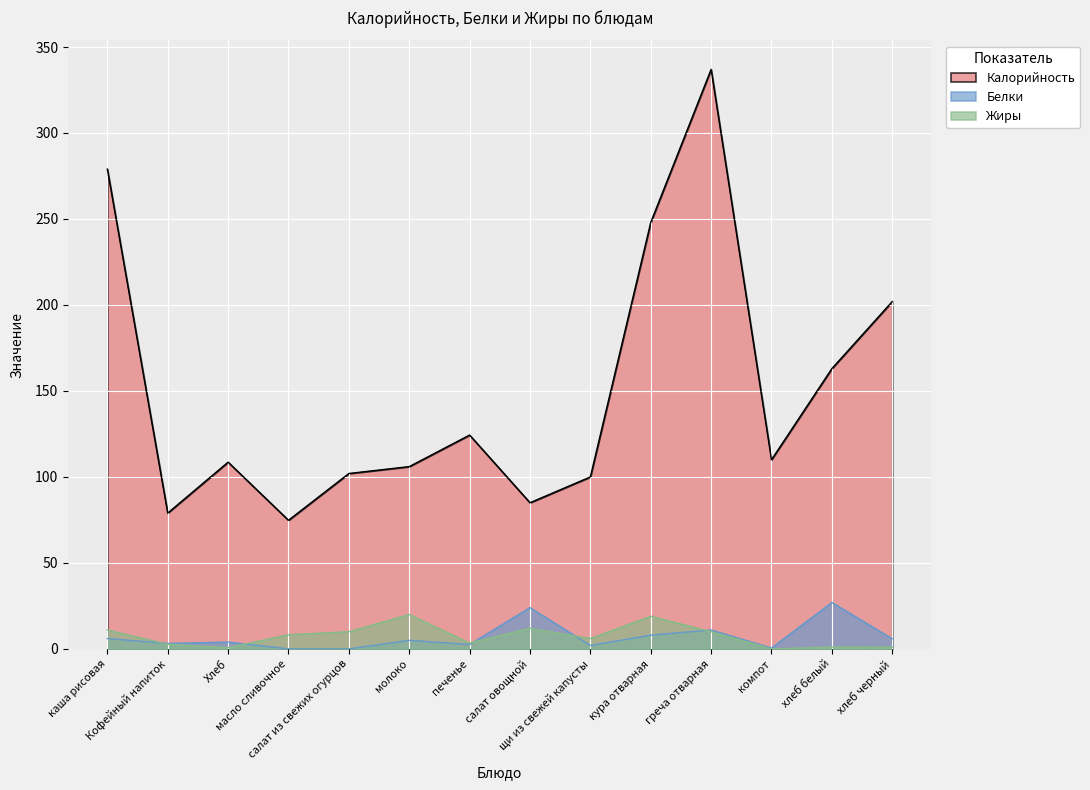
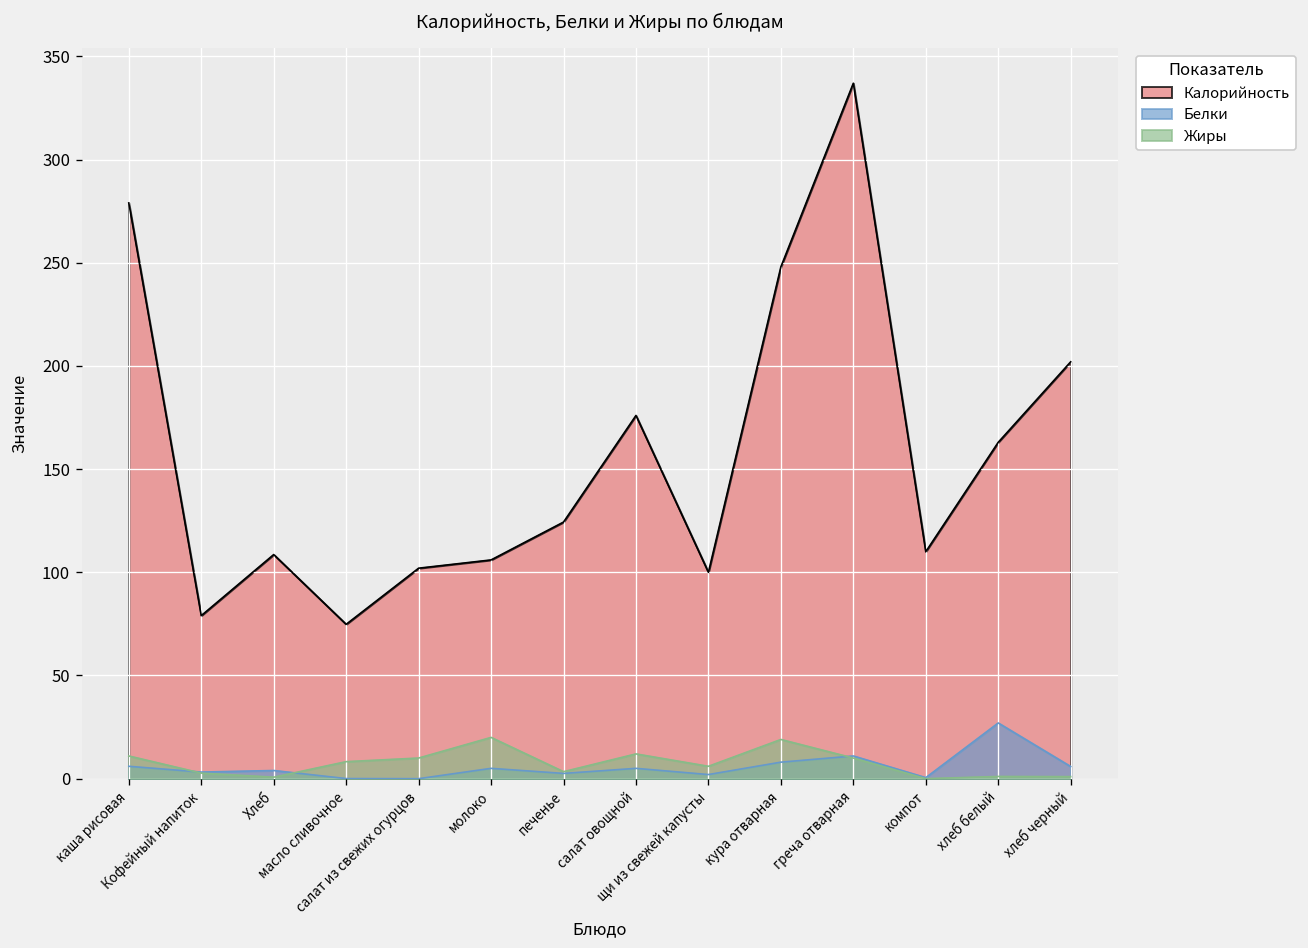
Калорийность, салат овощной: 85 -> 176
Белки, салат овощной: 24 -> 5
